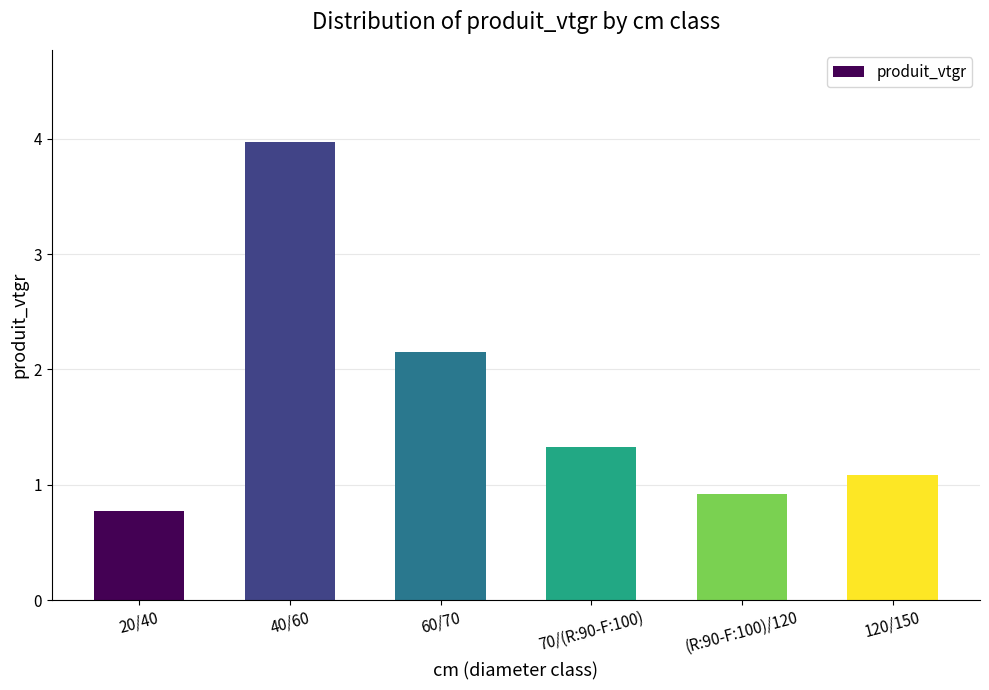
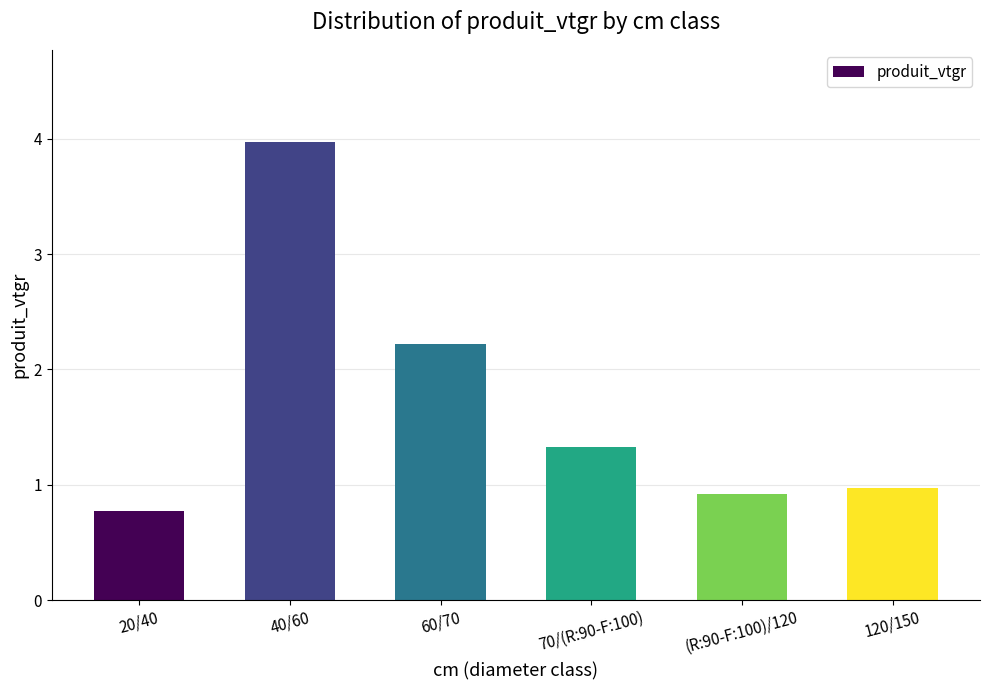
60/70: 2.15 -> 2.22
120/150: 1.09 -> 0.97
